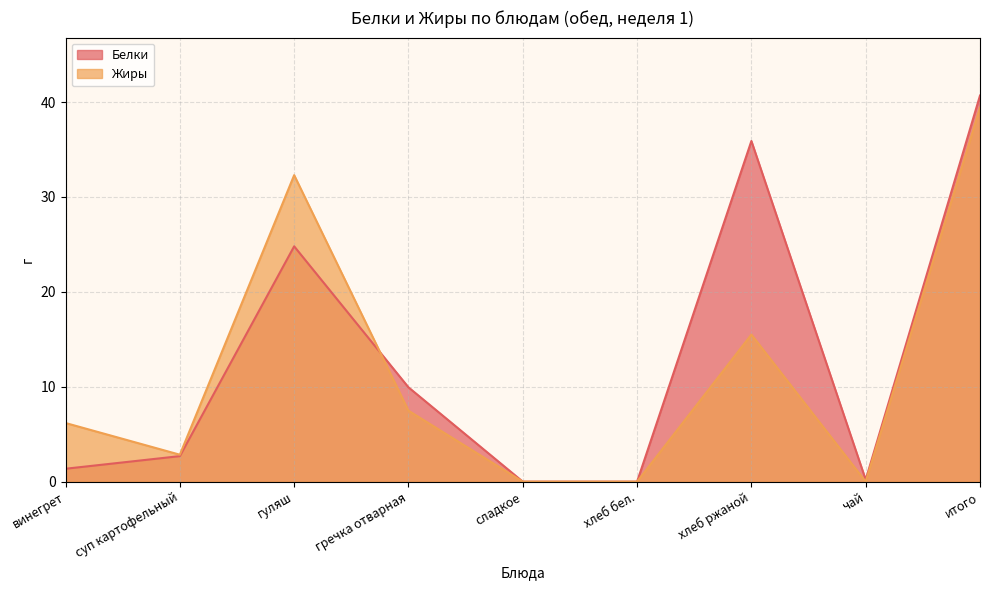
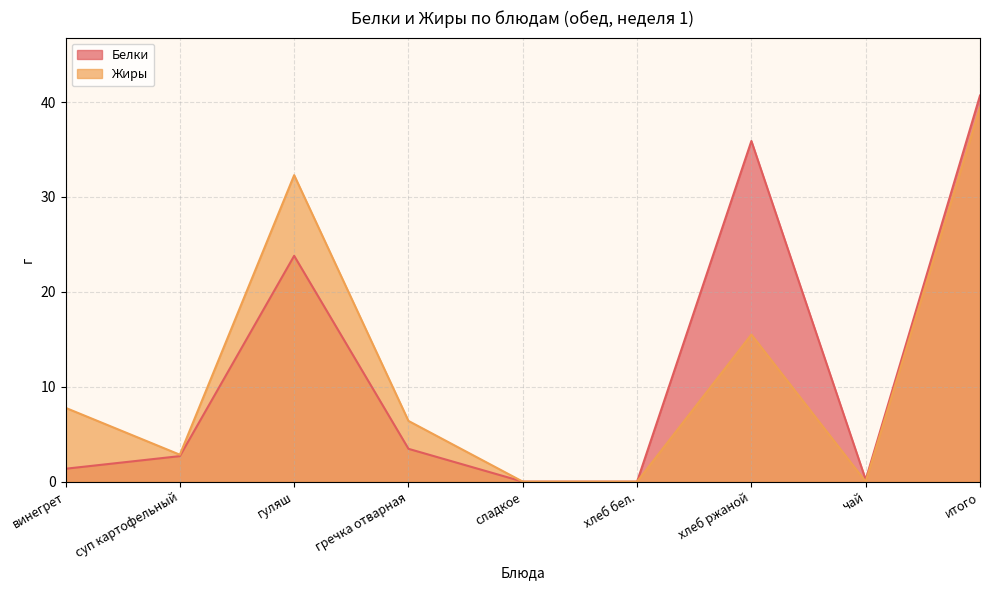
Жиры, винегрет: 6 -> 8
Белки, гуляш: 25 -> 24
Белки, гречка отварная: 10 -> 3
Жиры, гречка отварная: 7 -> 6
